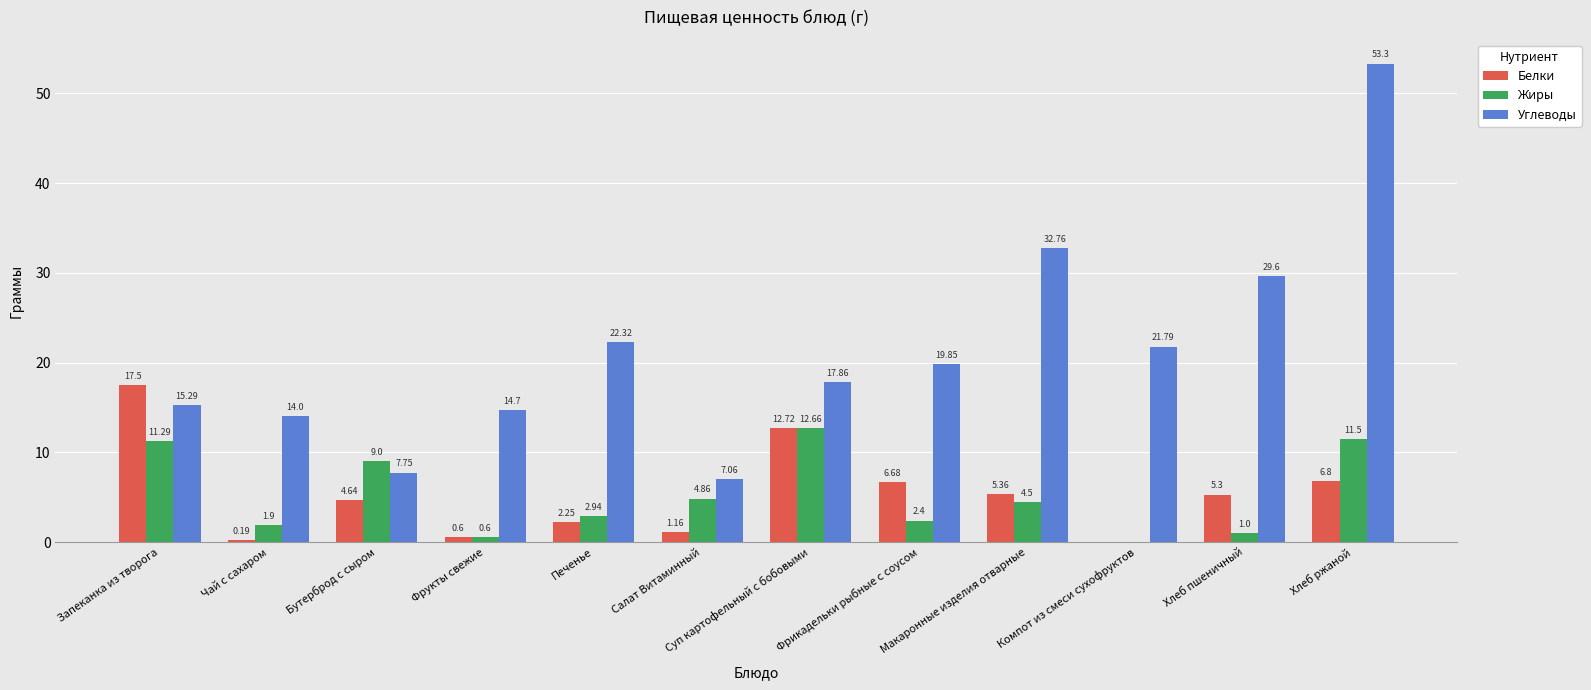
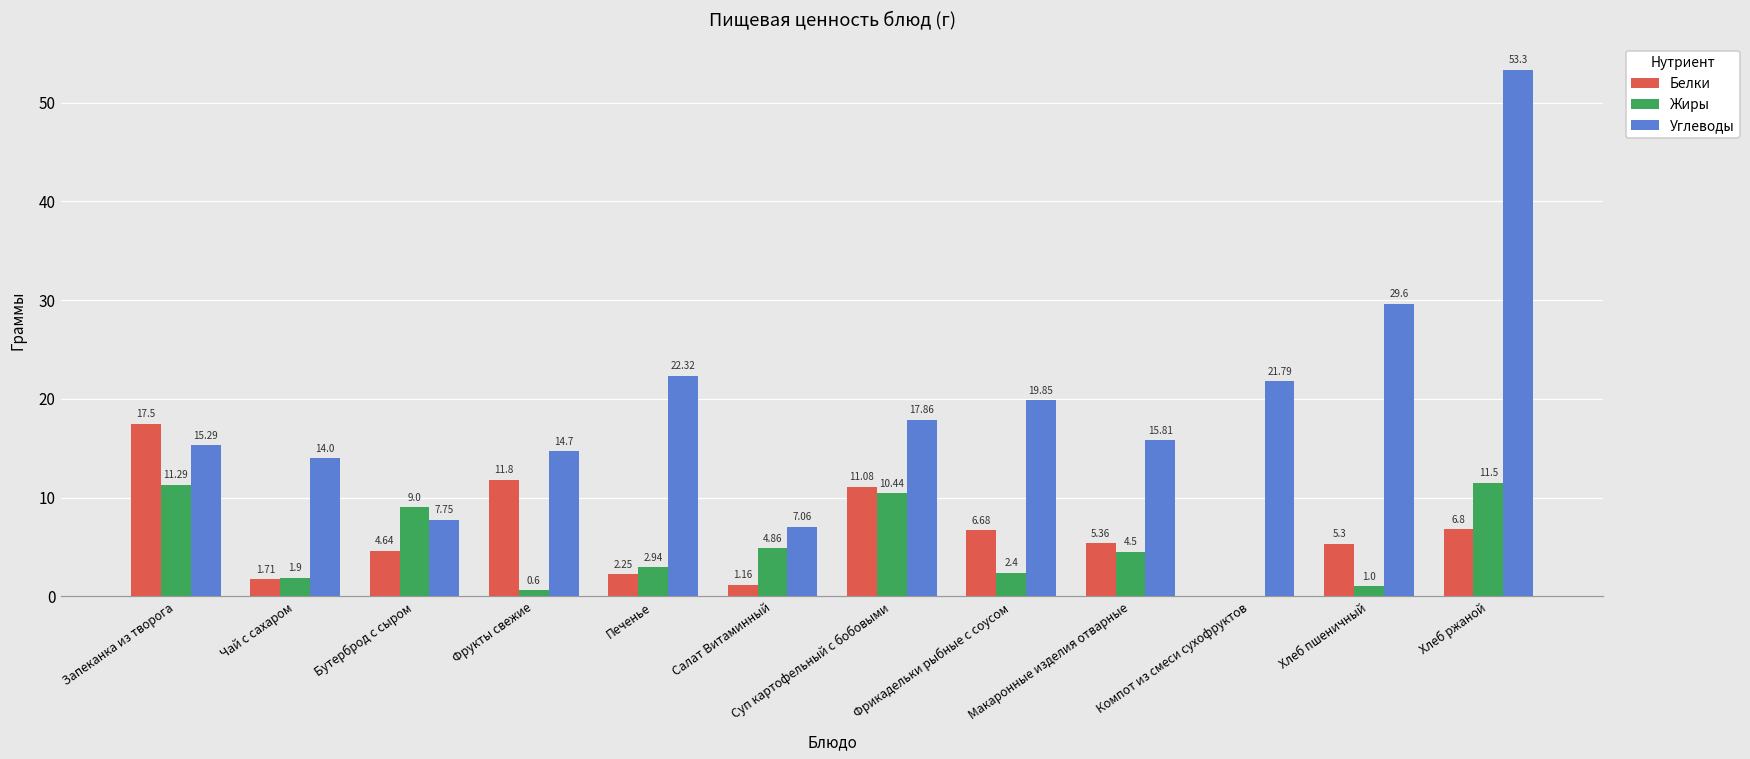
Белки, Чай с сахаром: 0.19 -> 1.71
Белки, Фрукты свежие: 0.6 -> 11.8
Белки, Суп картофельный с бобовыми: 12.72 -> 11.08
Жиры, Суп картофельный с бобовыми: 12.66 -> 10.44
Углеводы, Макаронные изделия отварные: 32.76 -> 15.81
